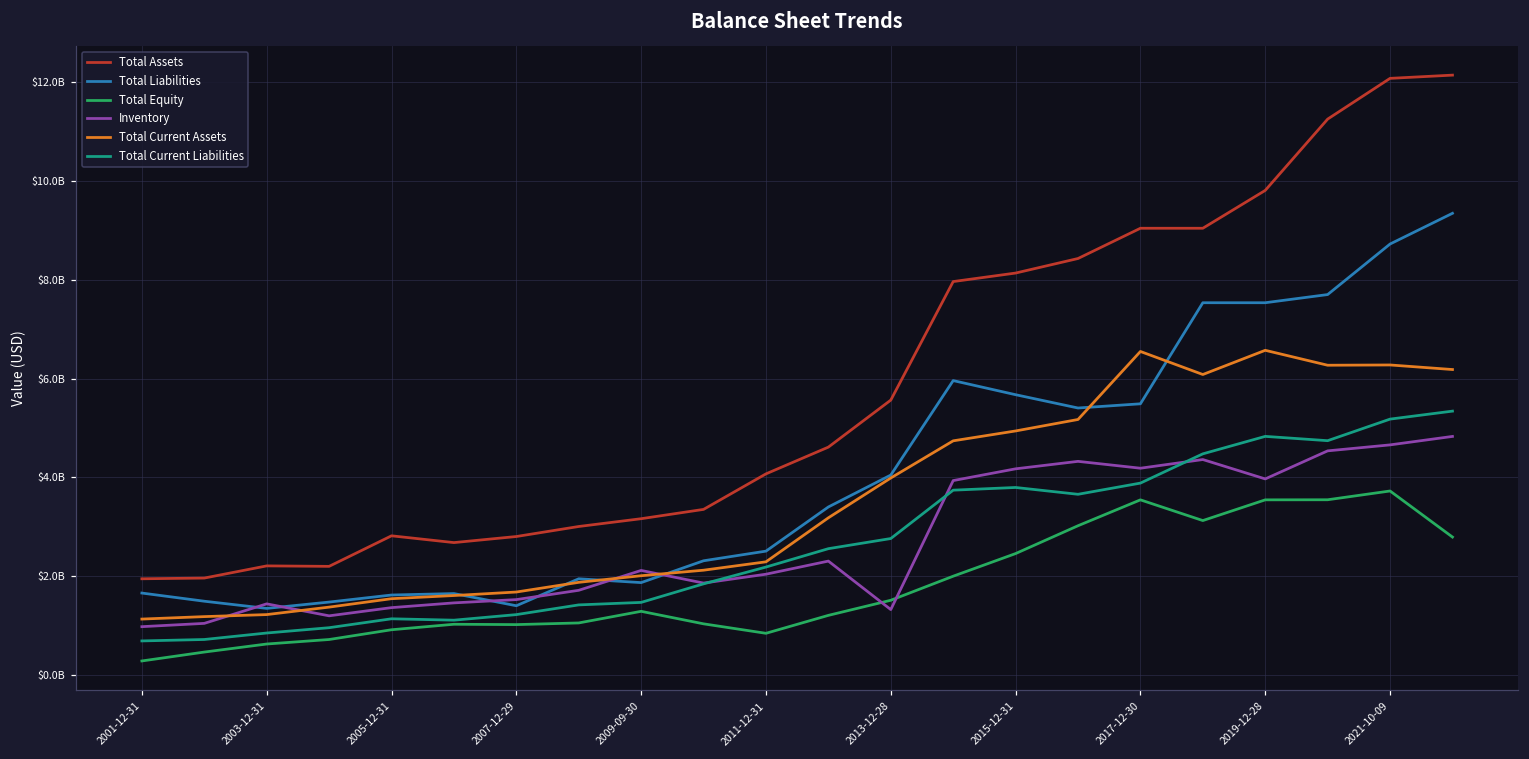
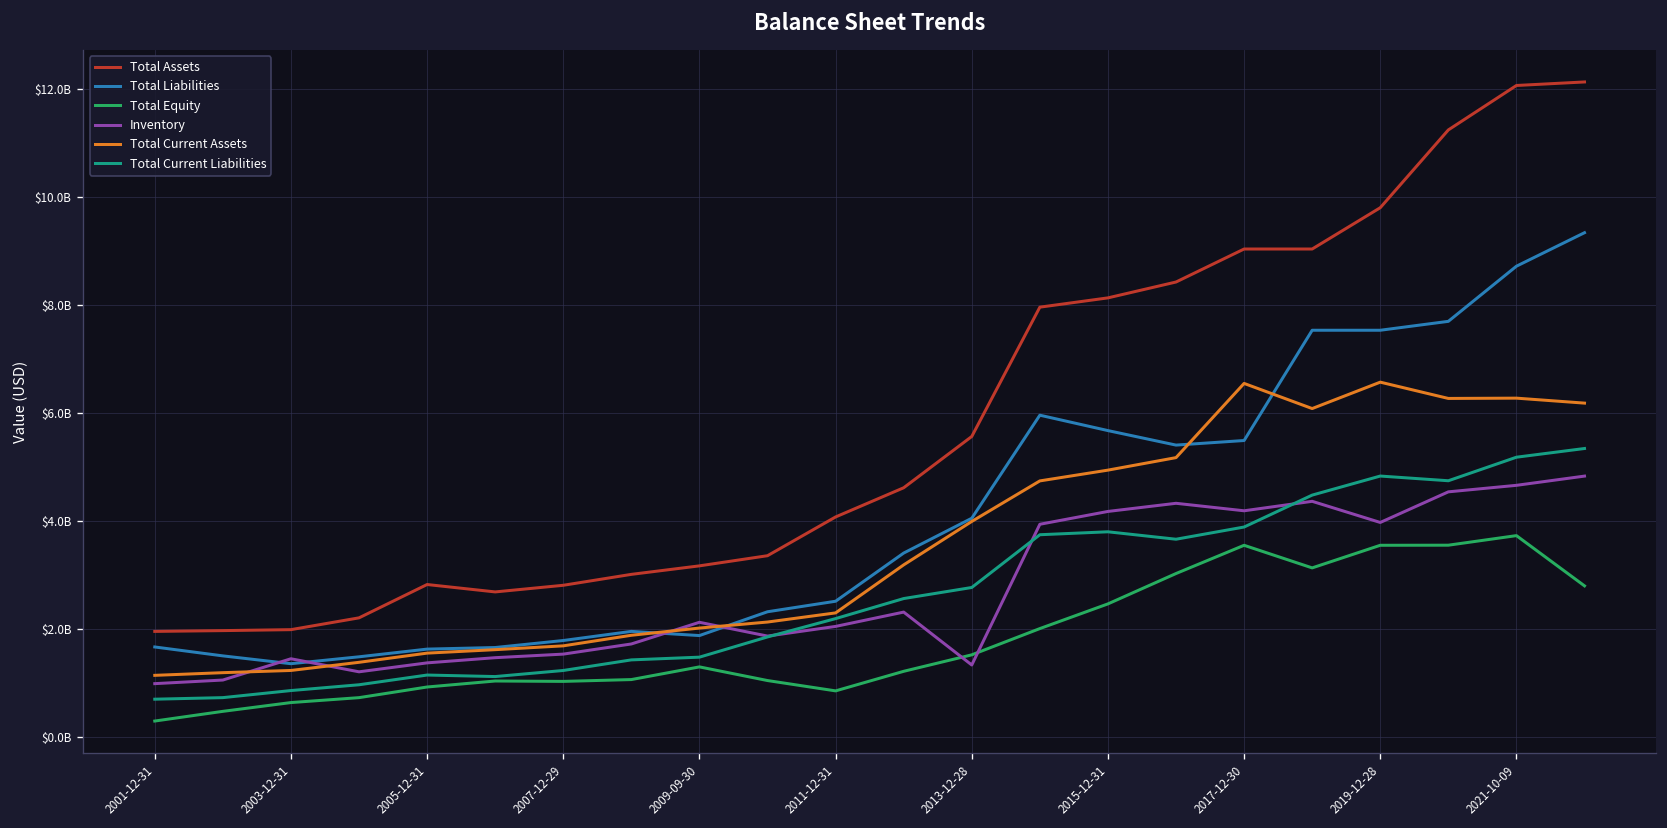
Total Assets, 2003-12-31: $2200000000 -> $2000000000
Total Liabilities, 2007-12-29: $1400000000 -> $1800000000
